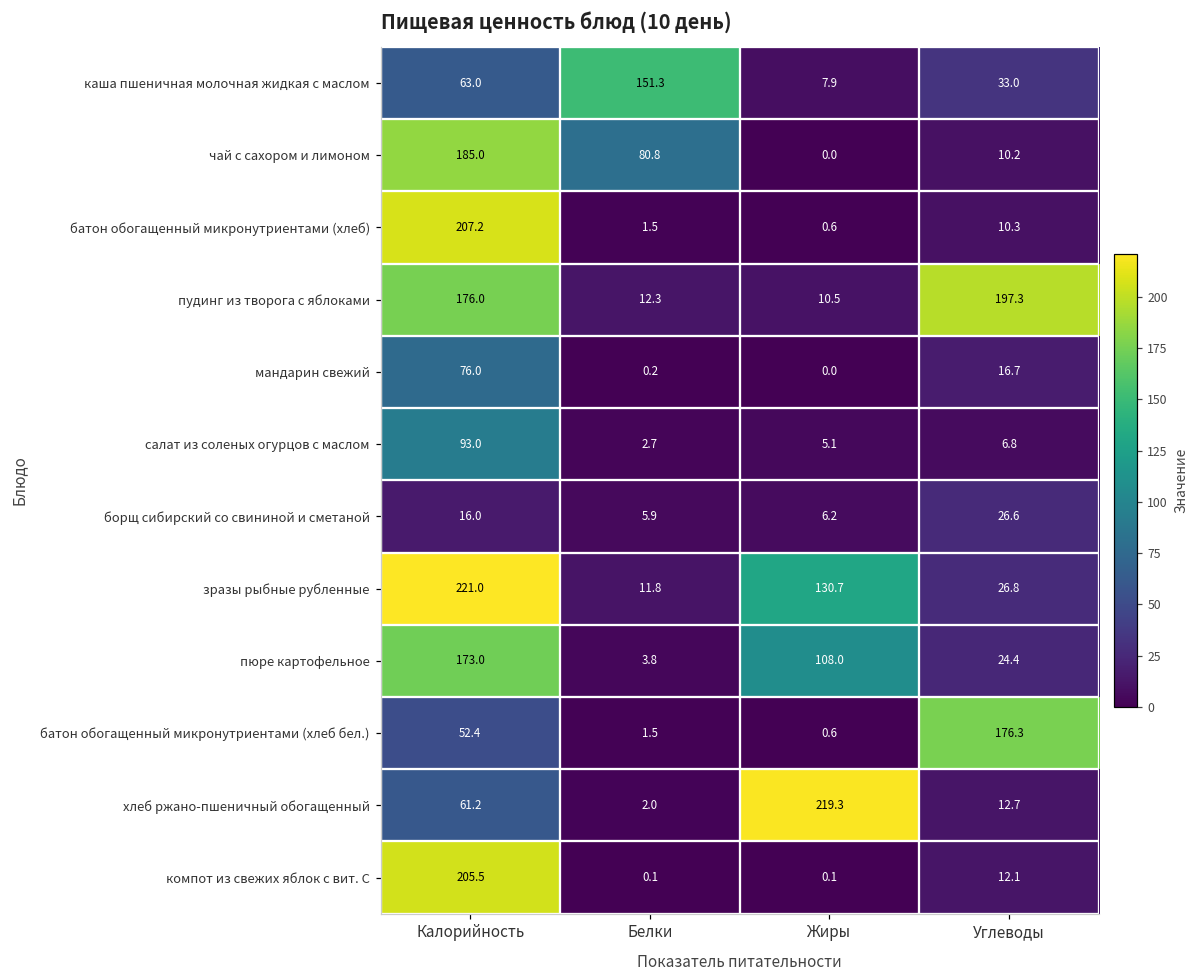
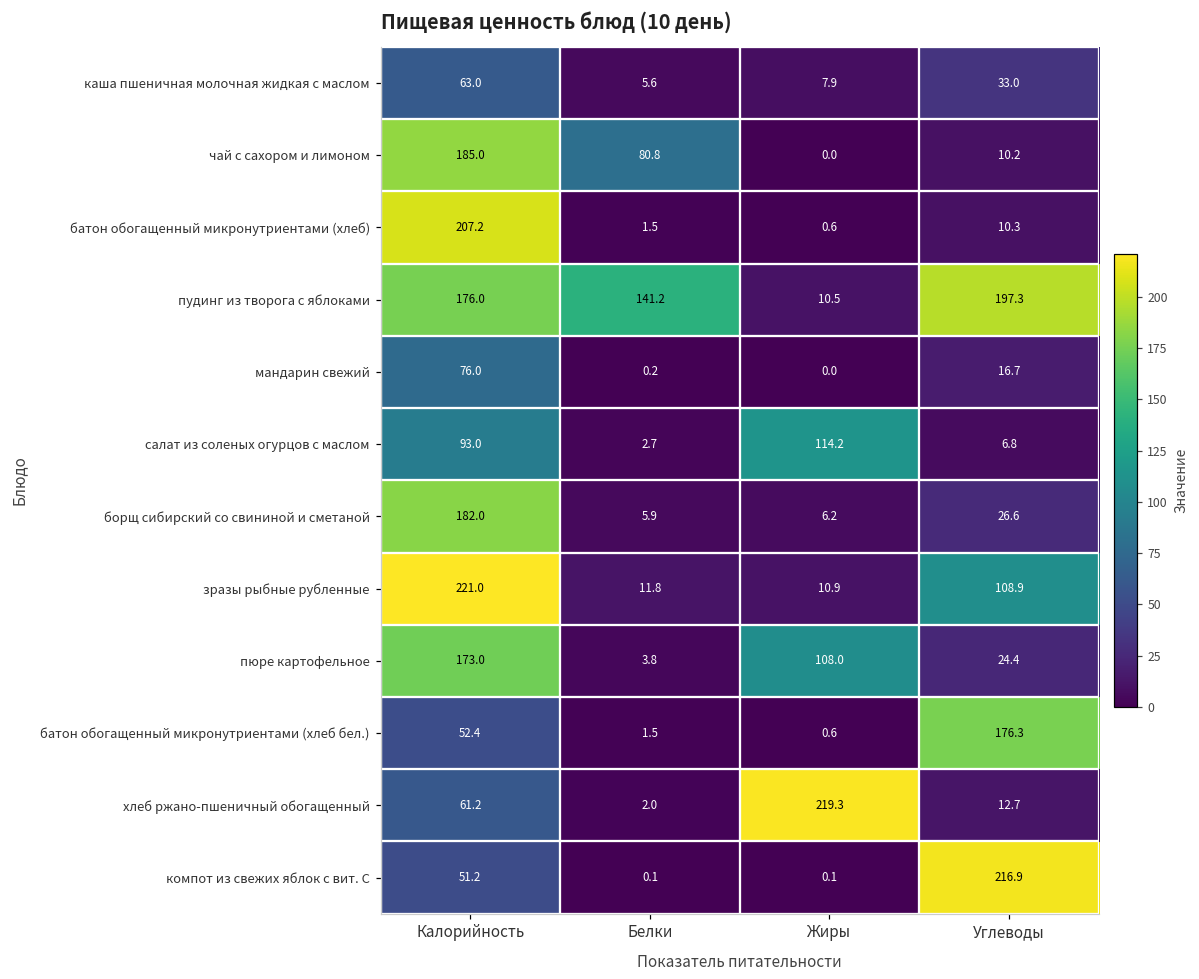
каша пшеничная молочная жидкая с маслом, Белки: 151.3 -> 5.6
пудинг из творога с яблоками, Белки: 12.3 -> 141.2
салат из соленых огурцов с маслом, Жиры: 5.1 -> 114.2
борщ сибирский со свининой и сметаной, Калорийность: 16.0 -> 182.0
зразы рыбные рубленные, Жиры: 130.7 -> 10.9
зразы рыбные рубленные, Углеводы: 26.8 -> 108.9
компот из свежих яблок с вит. С, Калорийность: 205.5 -> 51.2
компот из свежих яблок с вит. С, Углеводы: 12.1 -> 216.9
